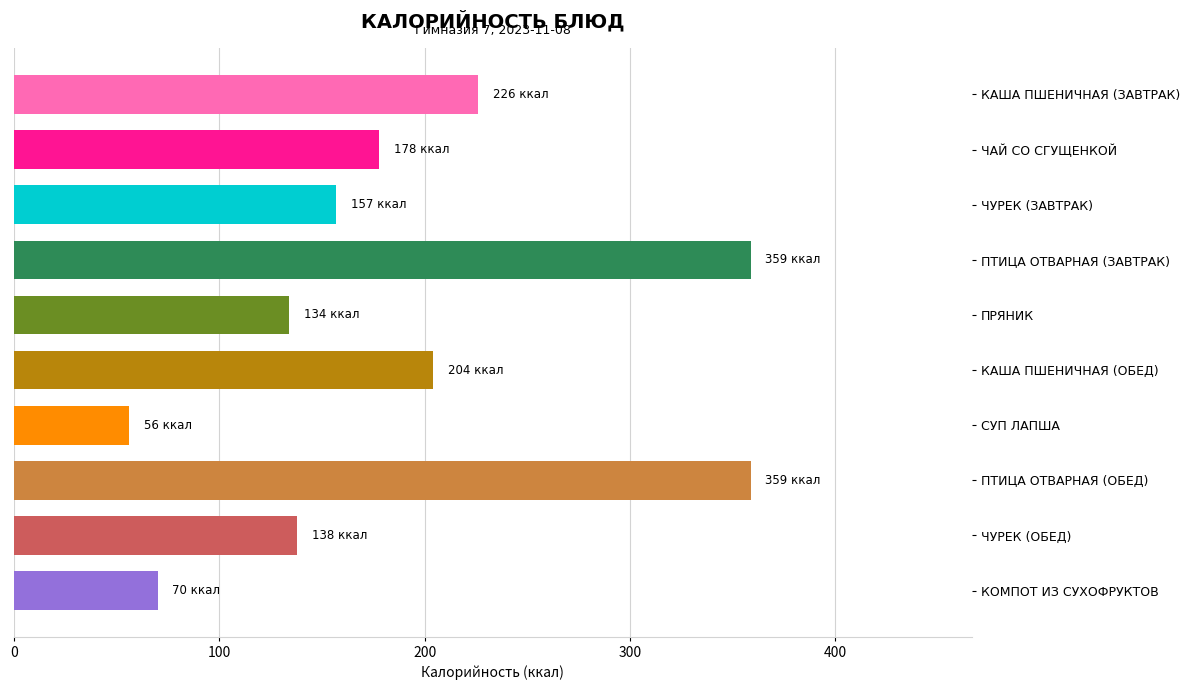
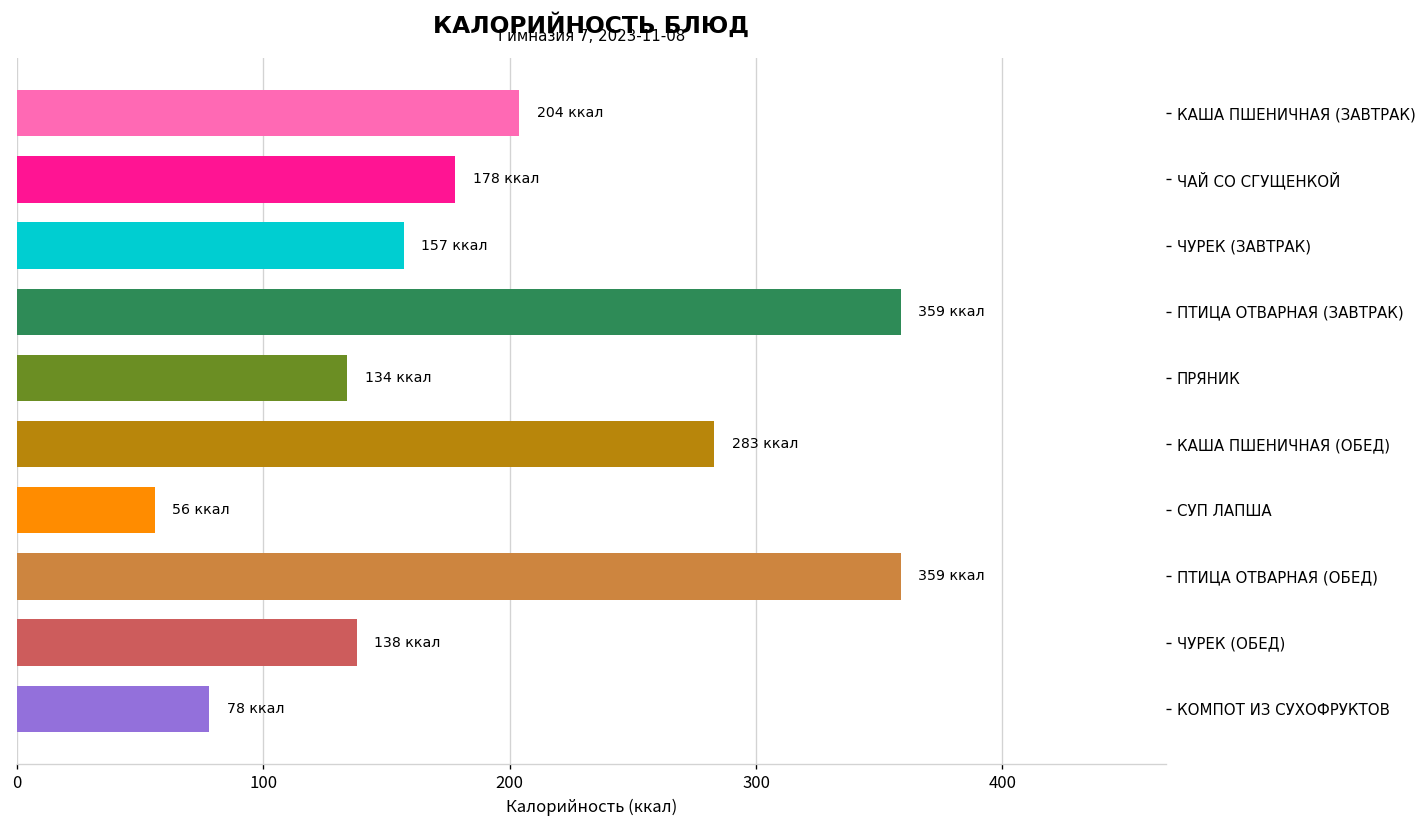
КАША ПШЕНИЧНАЯ (ЗАВТРАК): 226 -> 204
КАША ПШЕНИЧНАЯ (ОБЕД): 204 -> 283
КОМПОТ ИЗ СУХОФРУКТОВ: 70 -> 78
